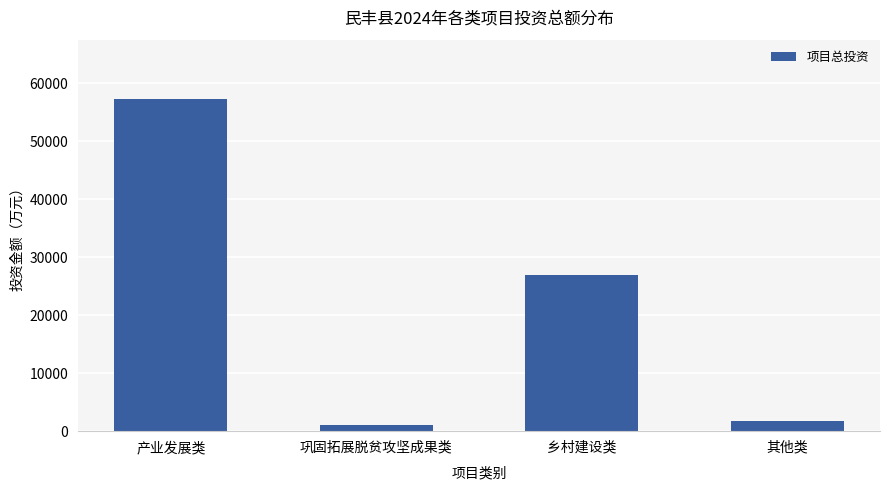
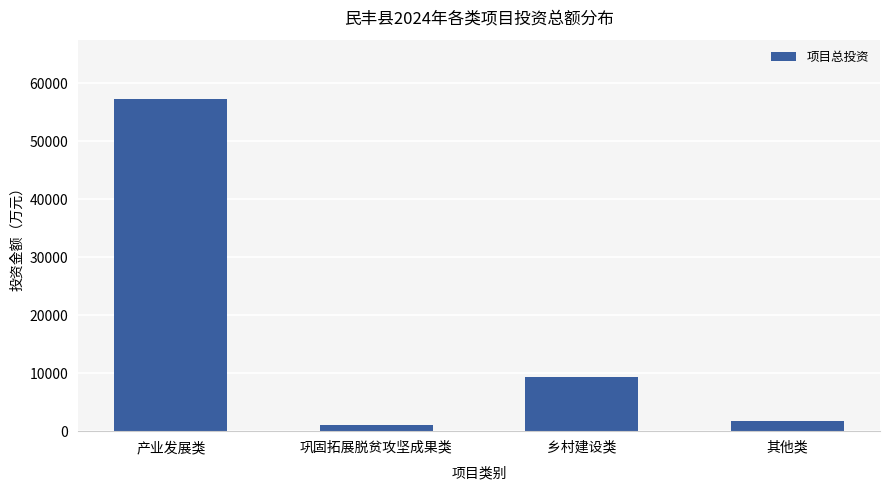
乡村建设类: 27000 -> 9000
